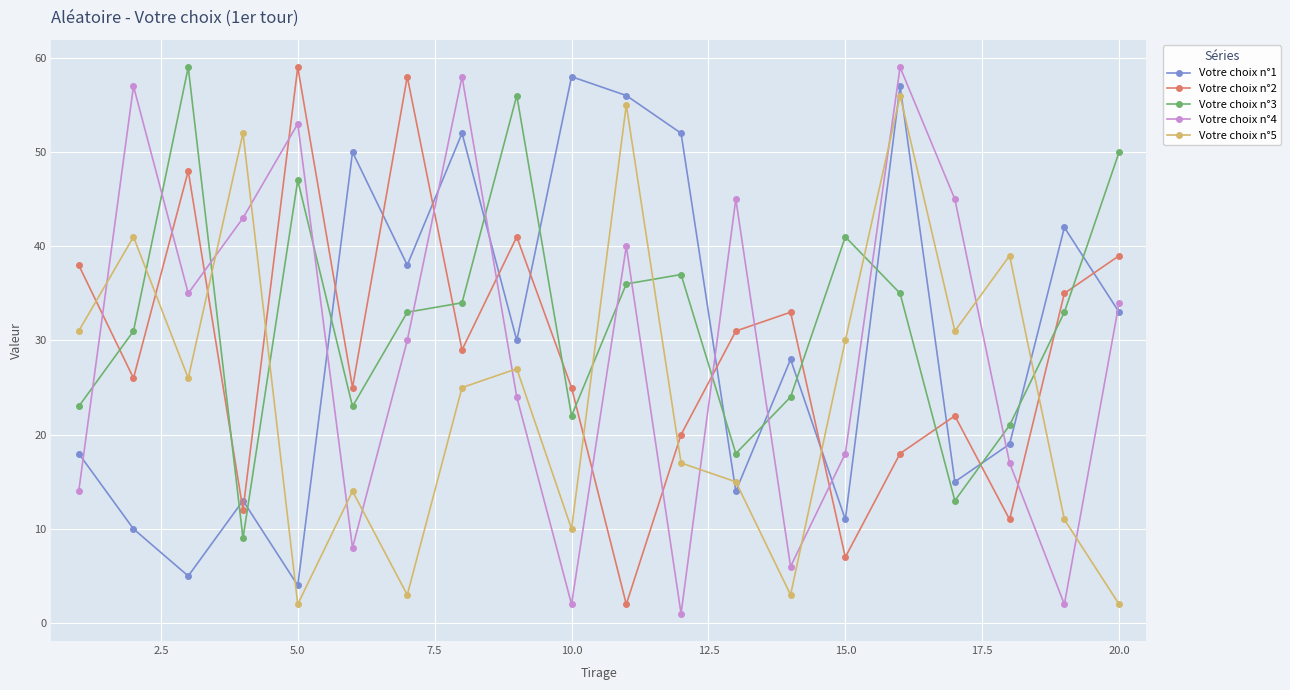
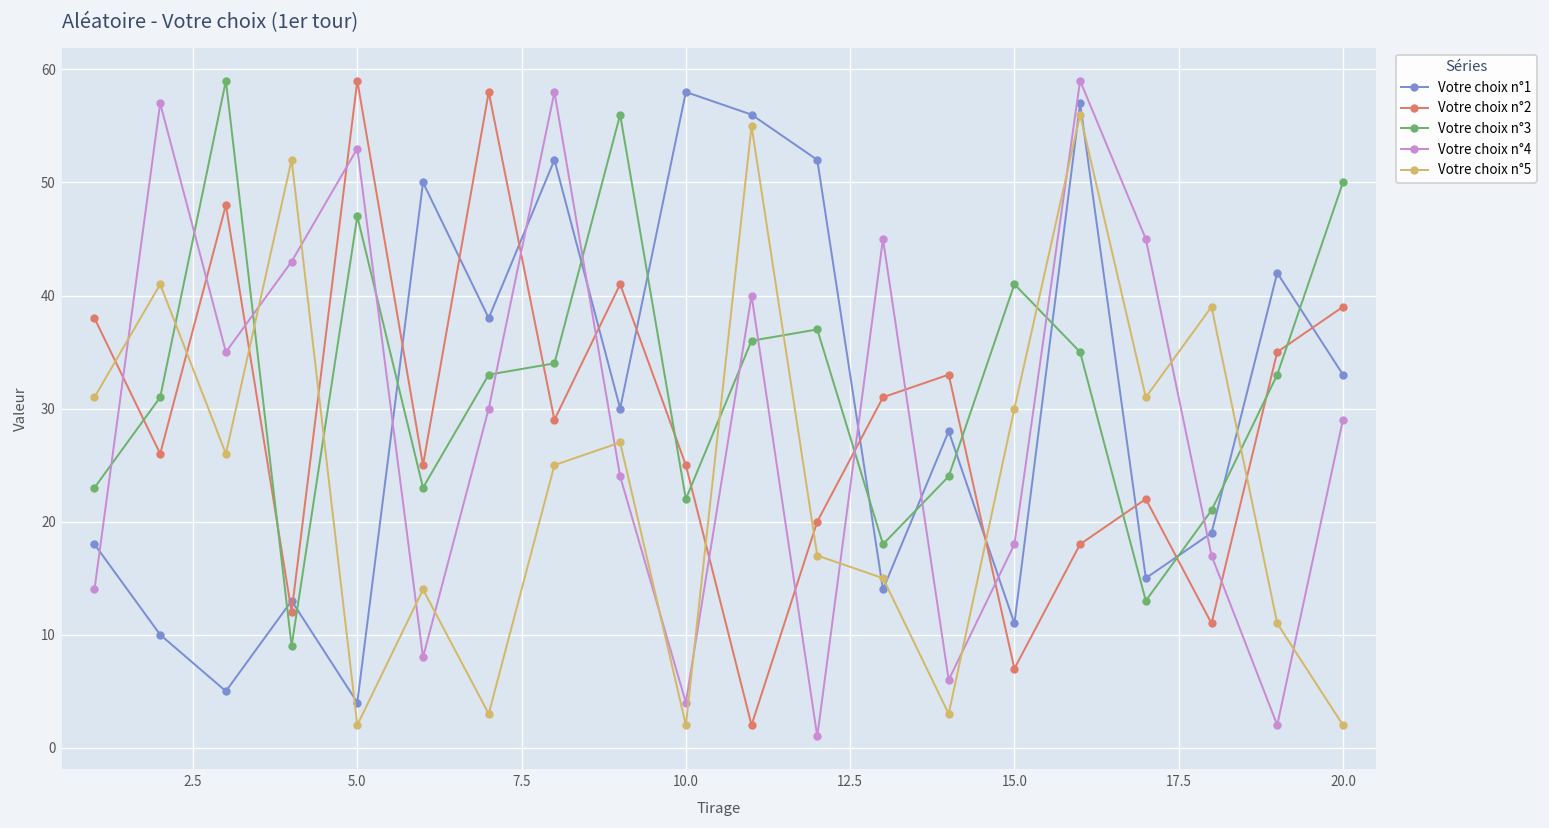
Votre choix n°4, 10.0: 2 -> 4
Votre choix n°5, 10.0: 10 -> 2
Votre choix n°4, 20.0: 34 -> 29
